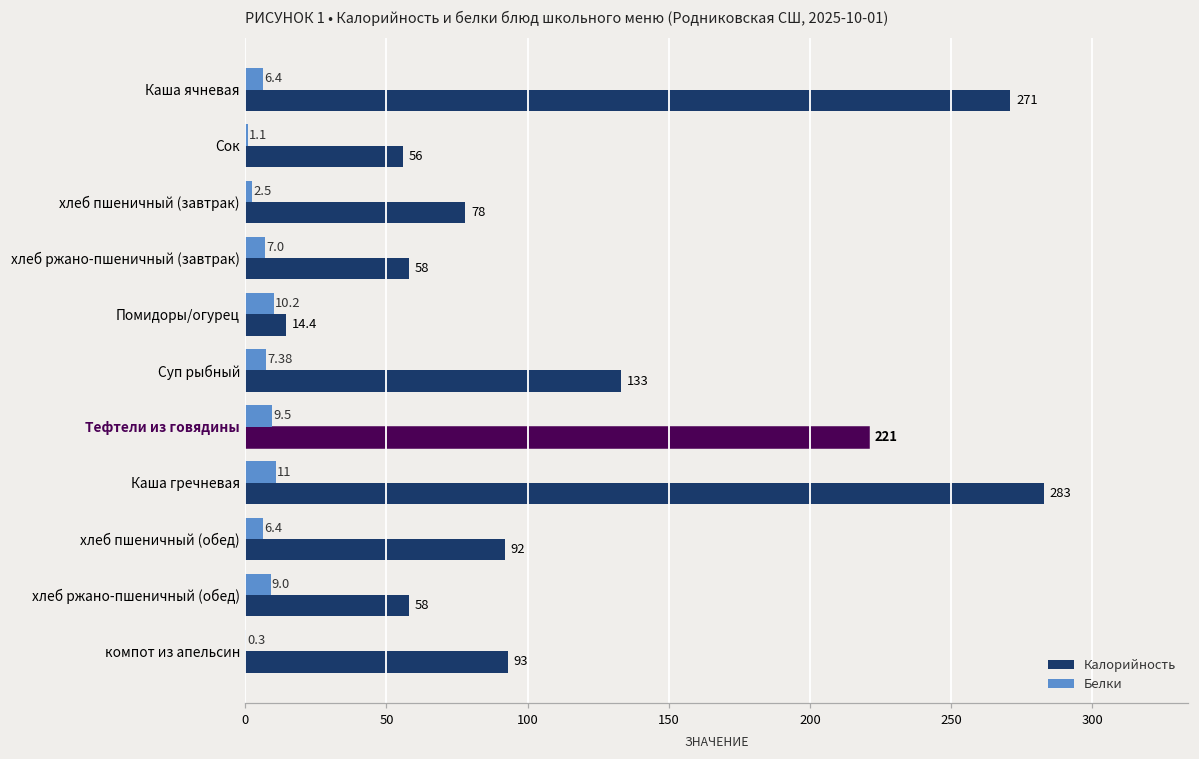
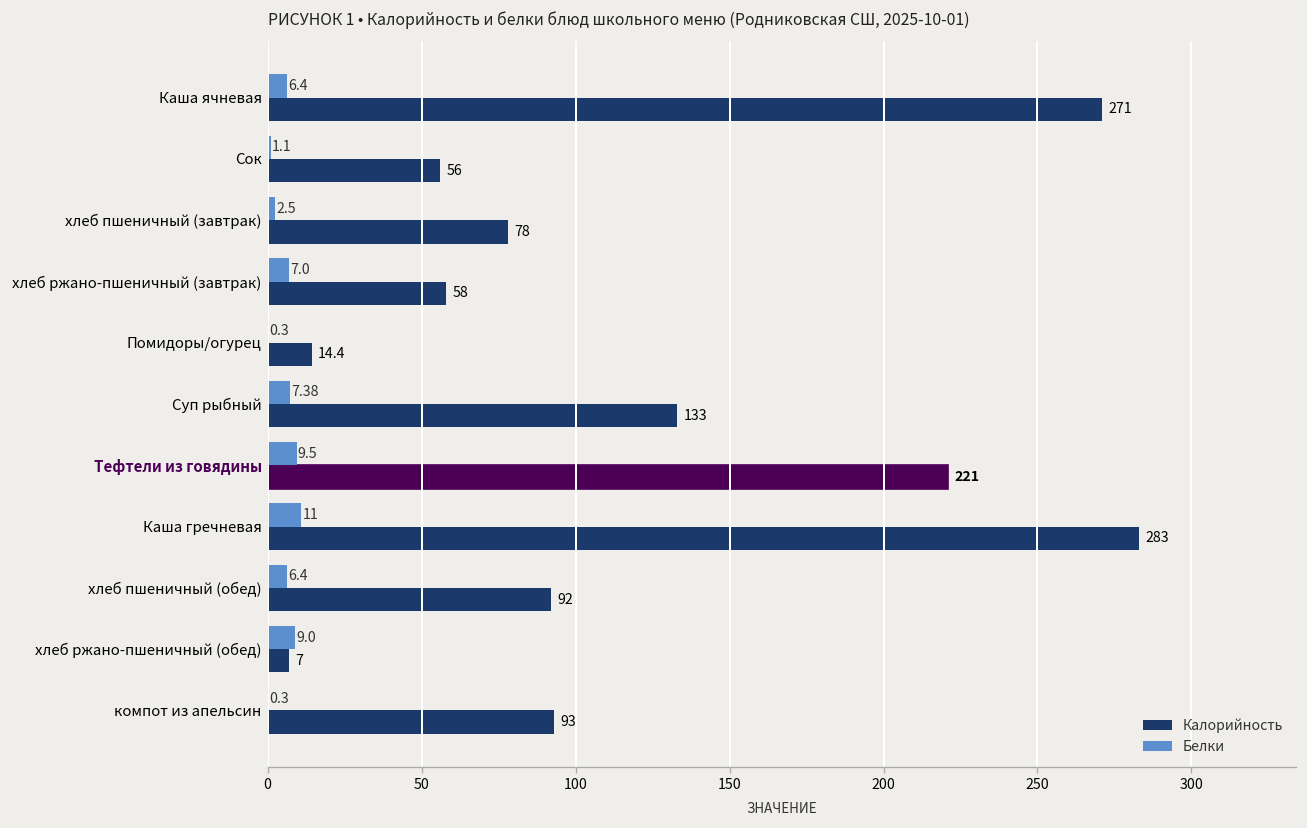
Белки, Помидоры/огурец: 10.2 -> 0.3
Калорийность, хлеб ржано-пшеничный (обед): 58 -> 7
